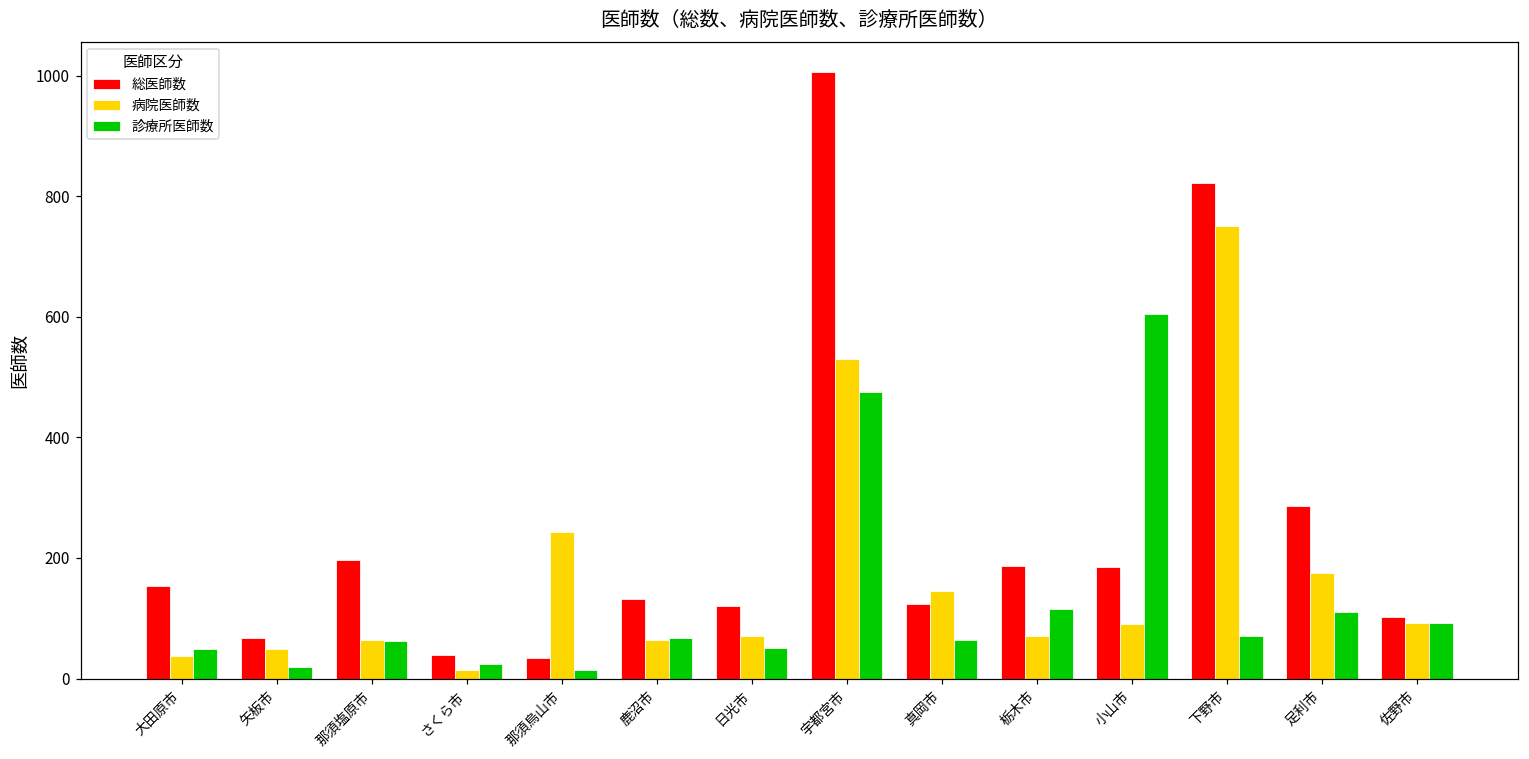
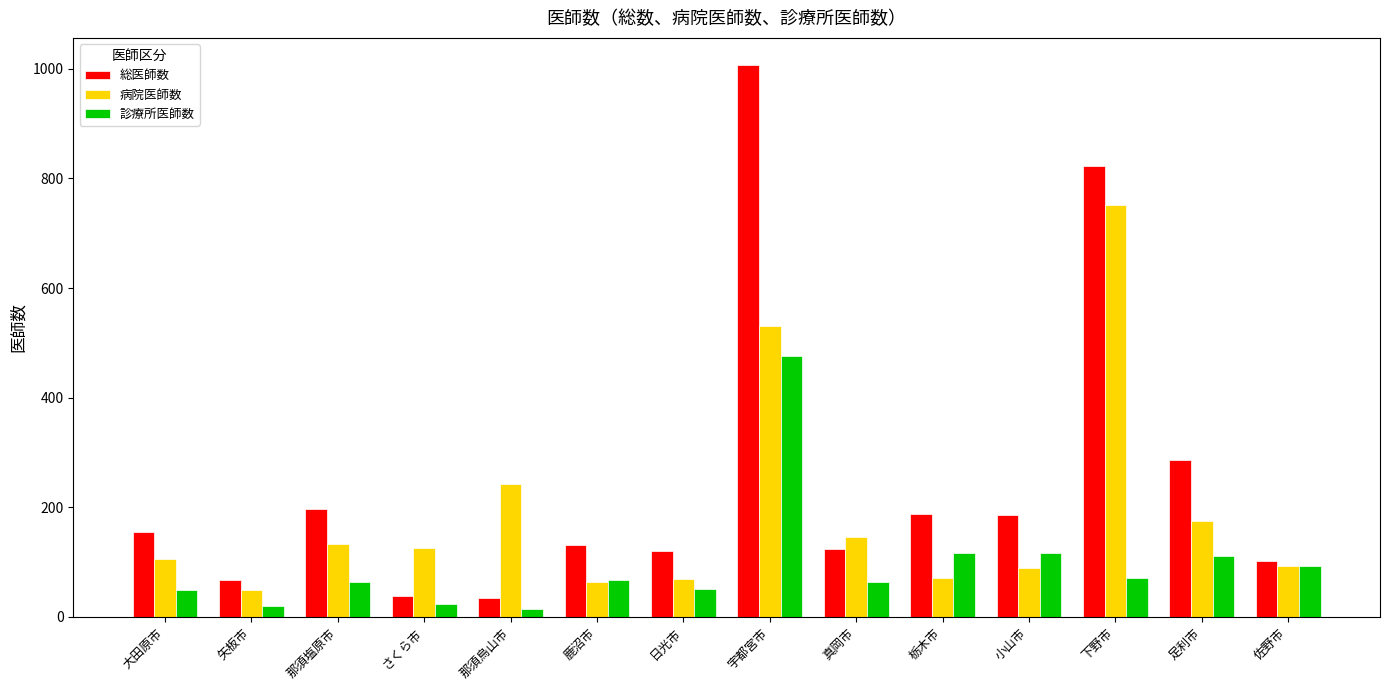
病院医師数, 大田原市: 40 -> 110
病院医師数, 那須塩原市: 60 -> 130
病院医師数, さくら市: 20 -> 130
診療所医師数, 小山市: 600 -> 120
